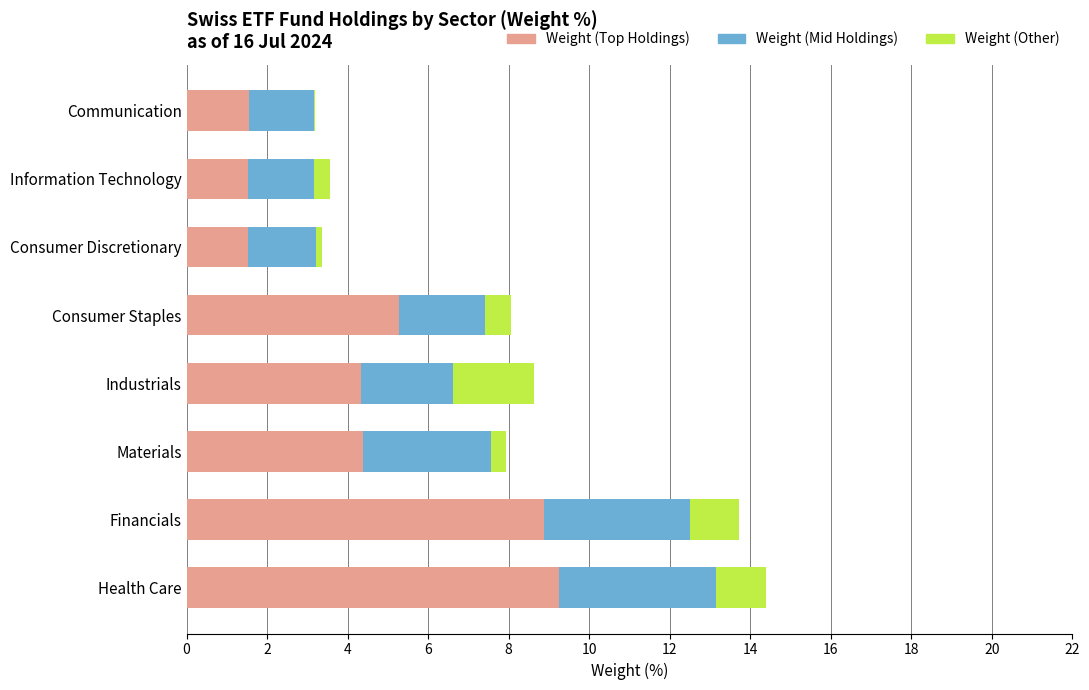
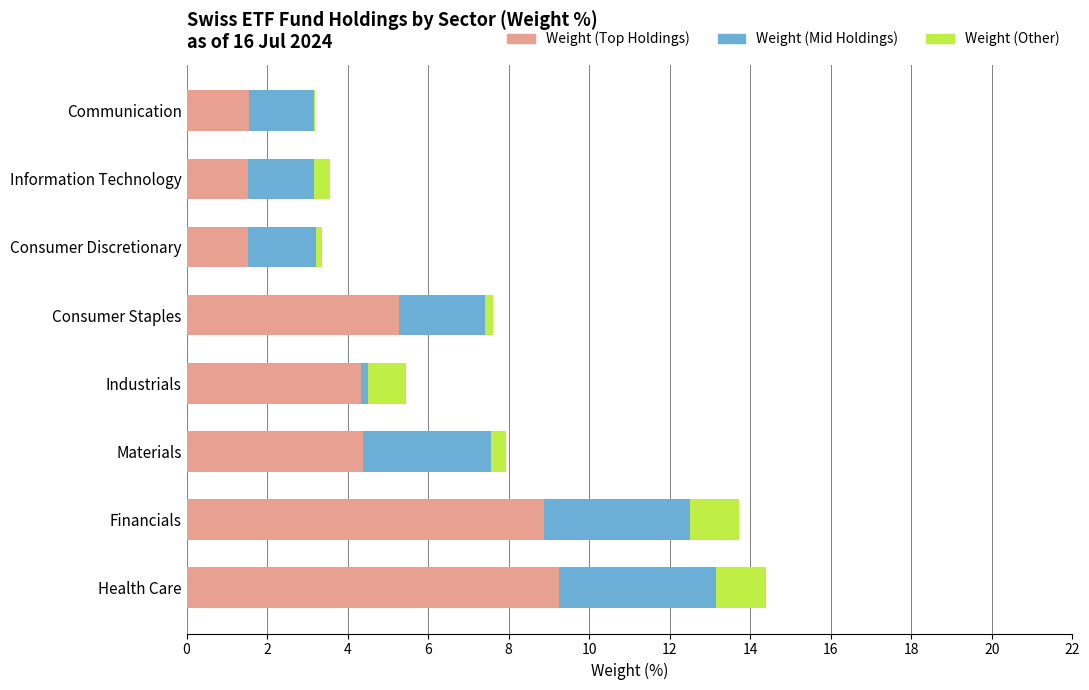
Weight (Other), Consumer Staples: 0.7 -> 0.2
Weight (Mid Holdings), Industrials: 2.3 -> 0.2
Weight (Other), Industrials: 2.0 -> 0.9
